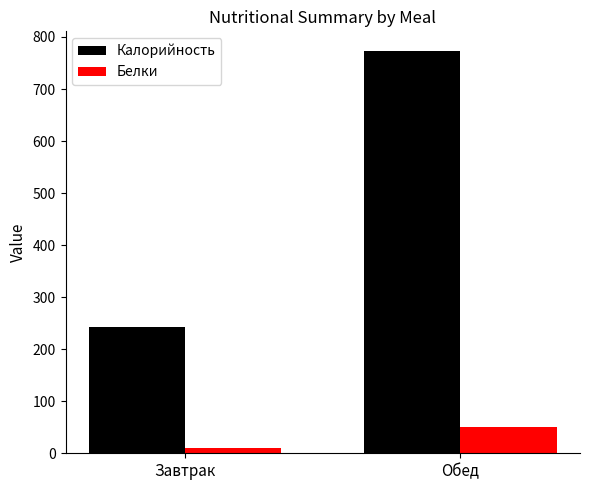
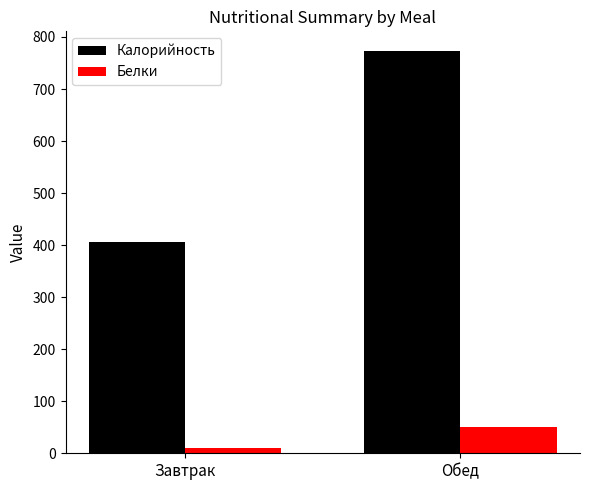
Калорийность, Завтрак: 240 -> 410
